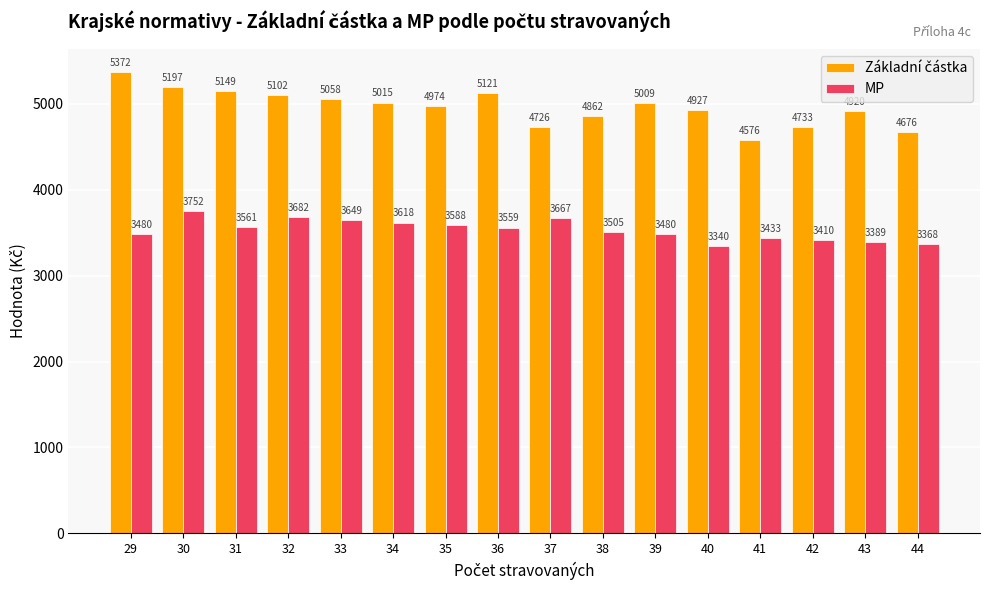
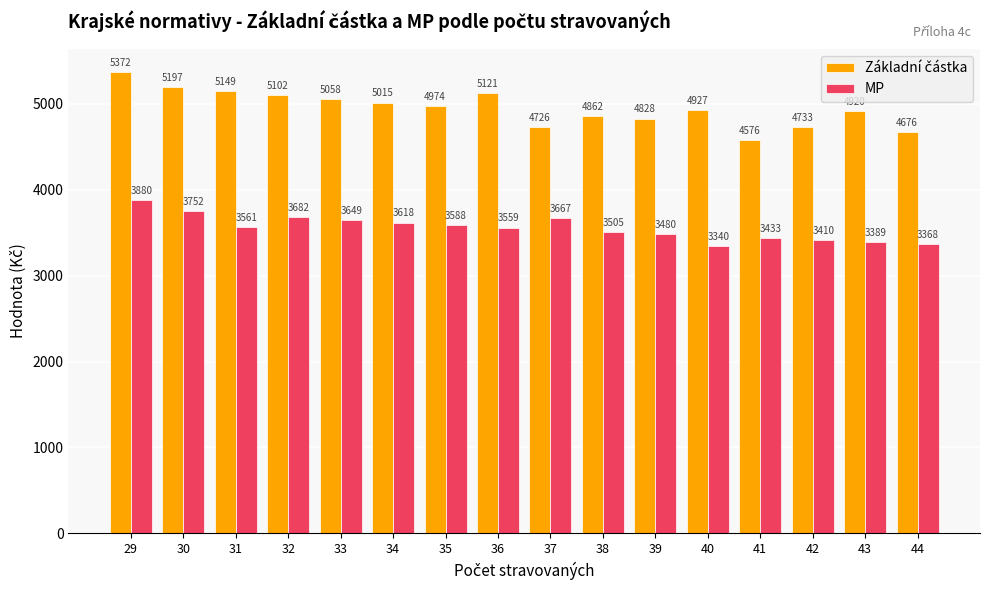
MP, 29: 3480 -> 3880
Základní částka, 39: 5009 -> 4828
